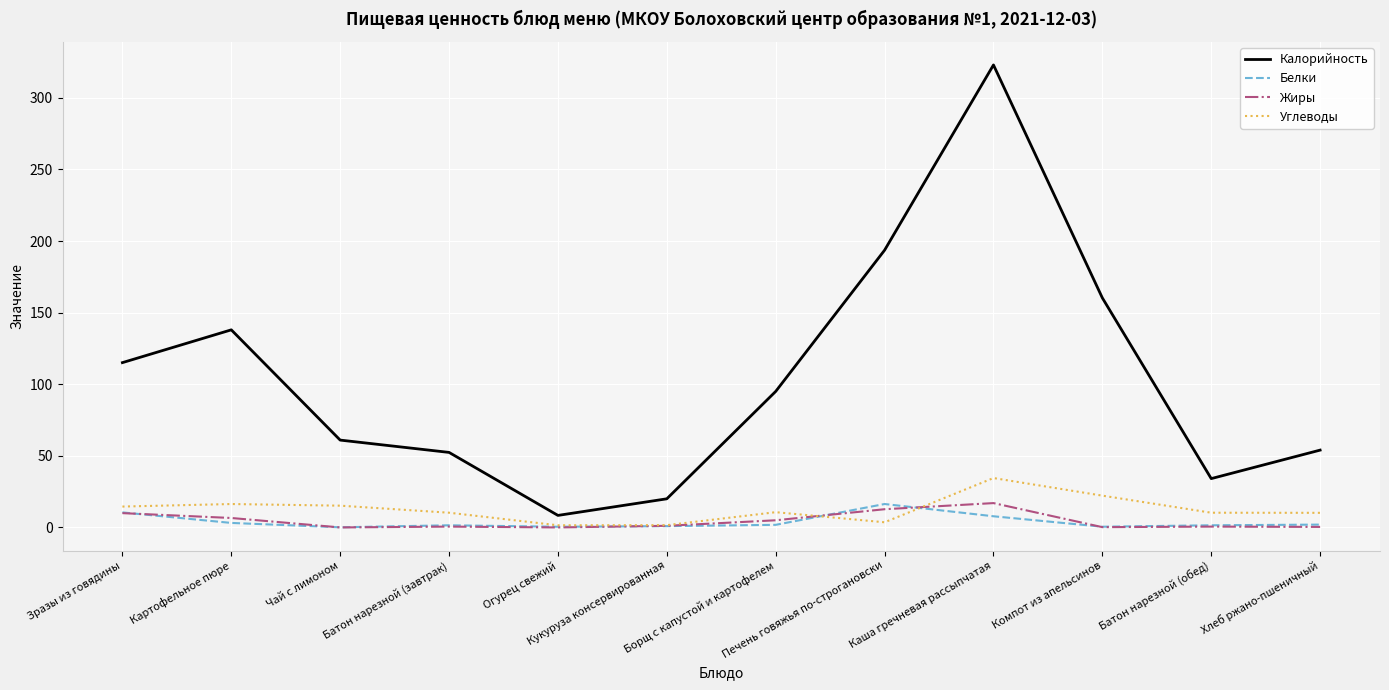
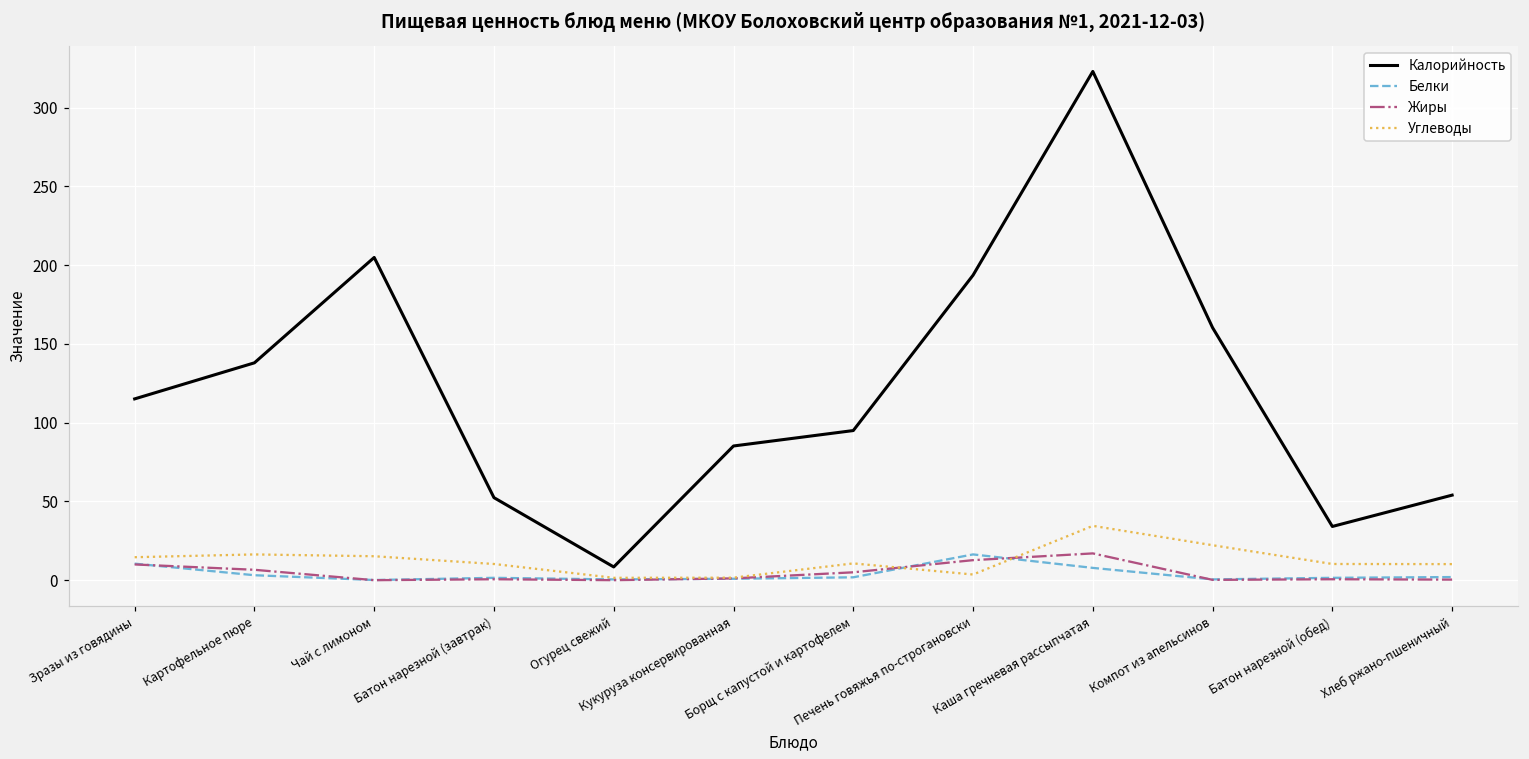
Калорийность, Чай с лимоном: 61 -> 205
Калорийность, Кукуруза консервированная: 20 -> 85
